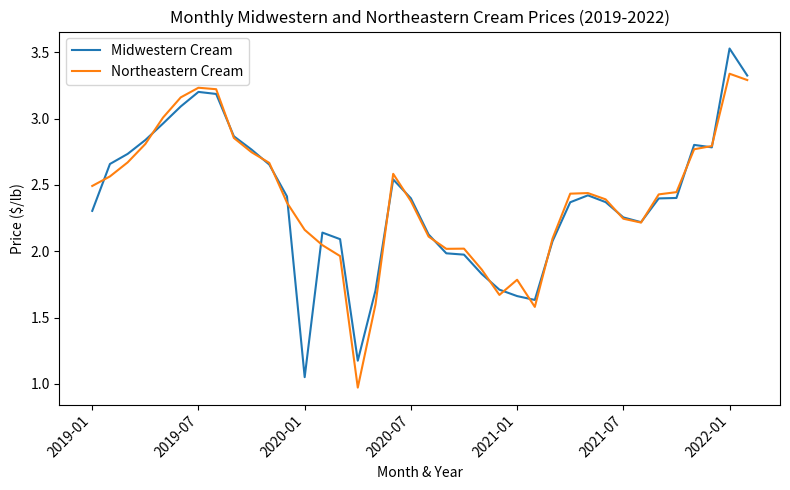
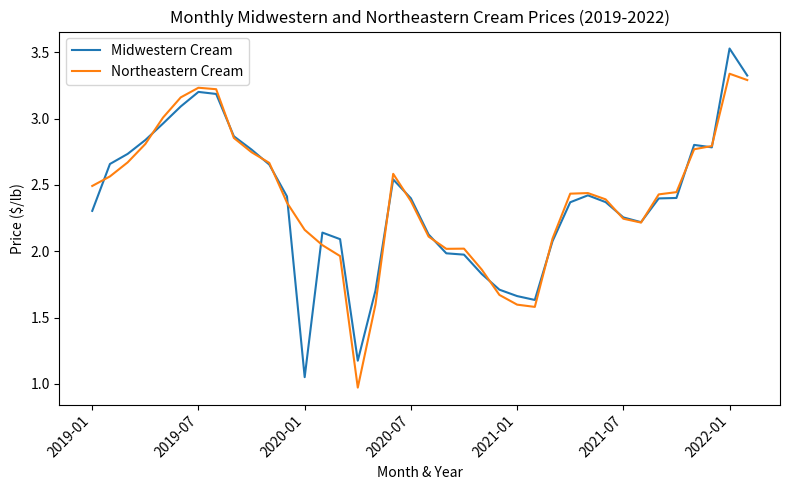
Northeastern Cream, 2021-01: 1.79 -> 1.60
